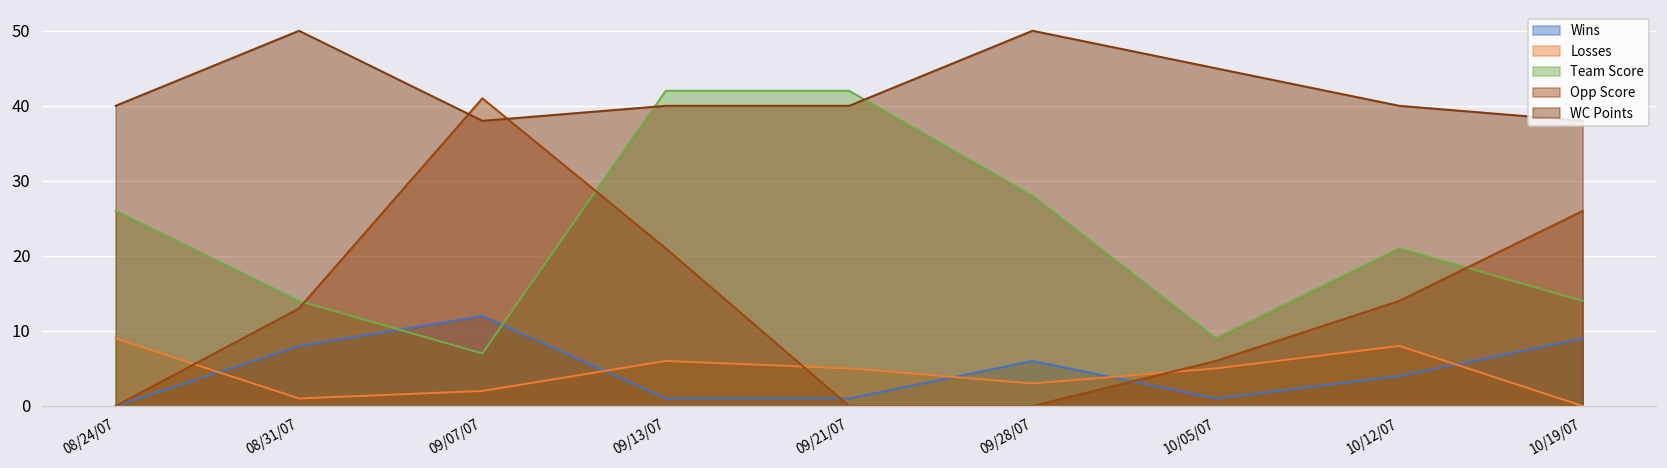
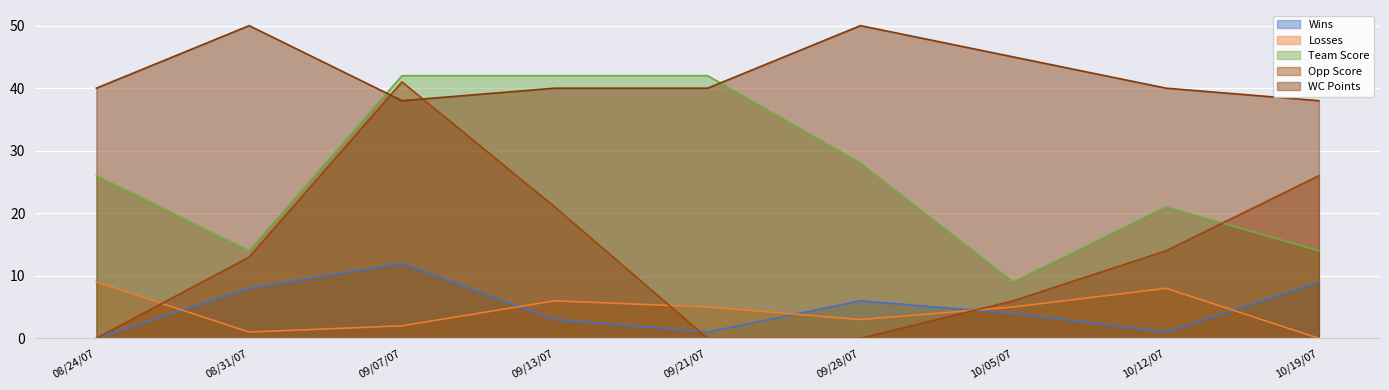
Team Score, 09/07/07: 7 -> 42
Wins, 09/13/07: 1 -> 3
Wins, 10/05/07: 1 -> 4
Wins, 10/12/07: 4 -> 1
